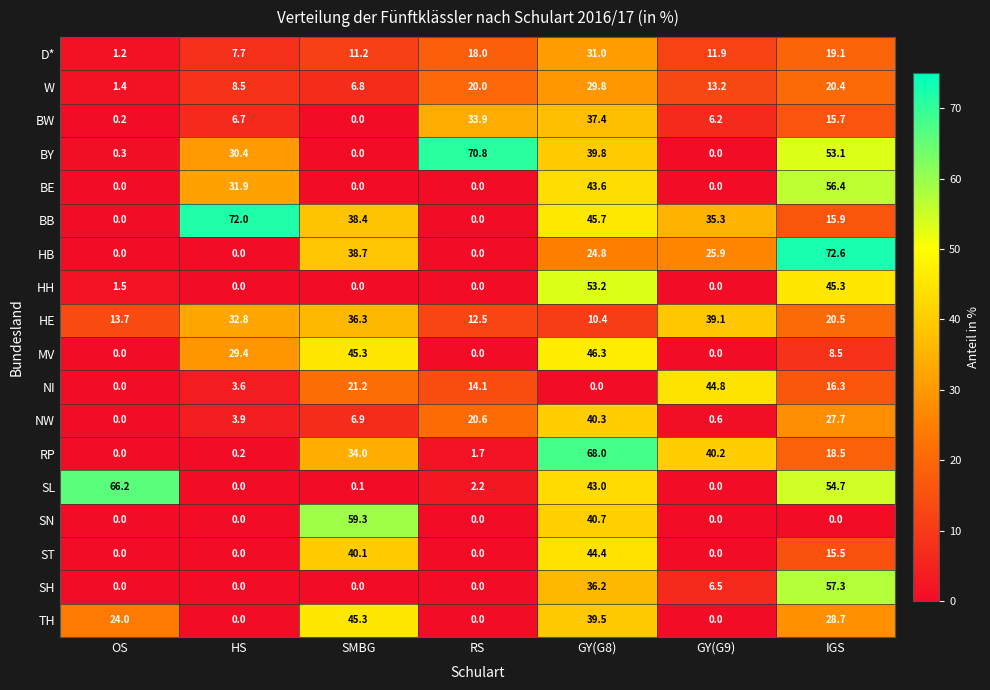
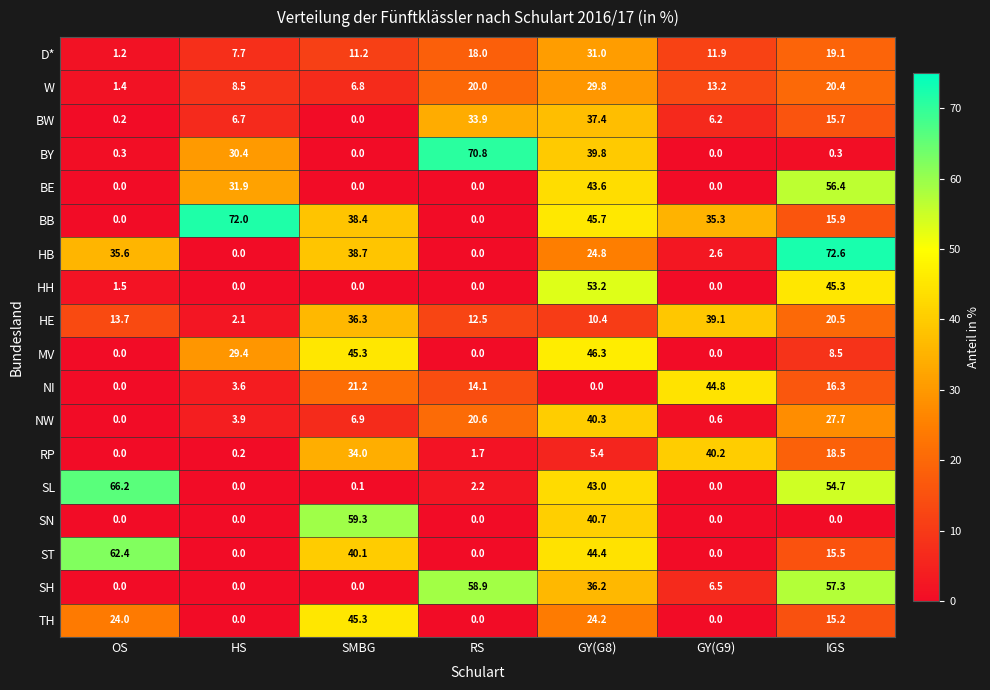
BY, IGS: 53.1 -> 0.3
HB, OS: 0.0 -> 35.6
HB, GY(G9): 25.9 -> 2.6
HE, HS: 32.8 -> 2.1
RP, GY(G8): 68.0 -> 5.4
ST, OS: 0.0 -> 62.4
SH, RS: 0.0 -> 58.9
TH, GY(G8): 39.5 -> 24.2
TH, IGS: 28.7 -> 15.2
